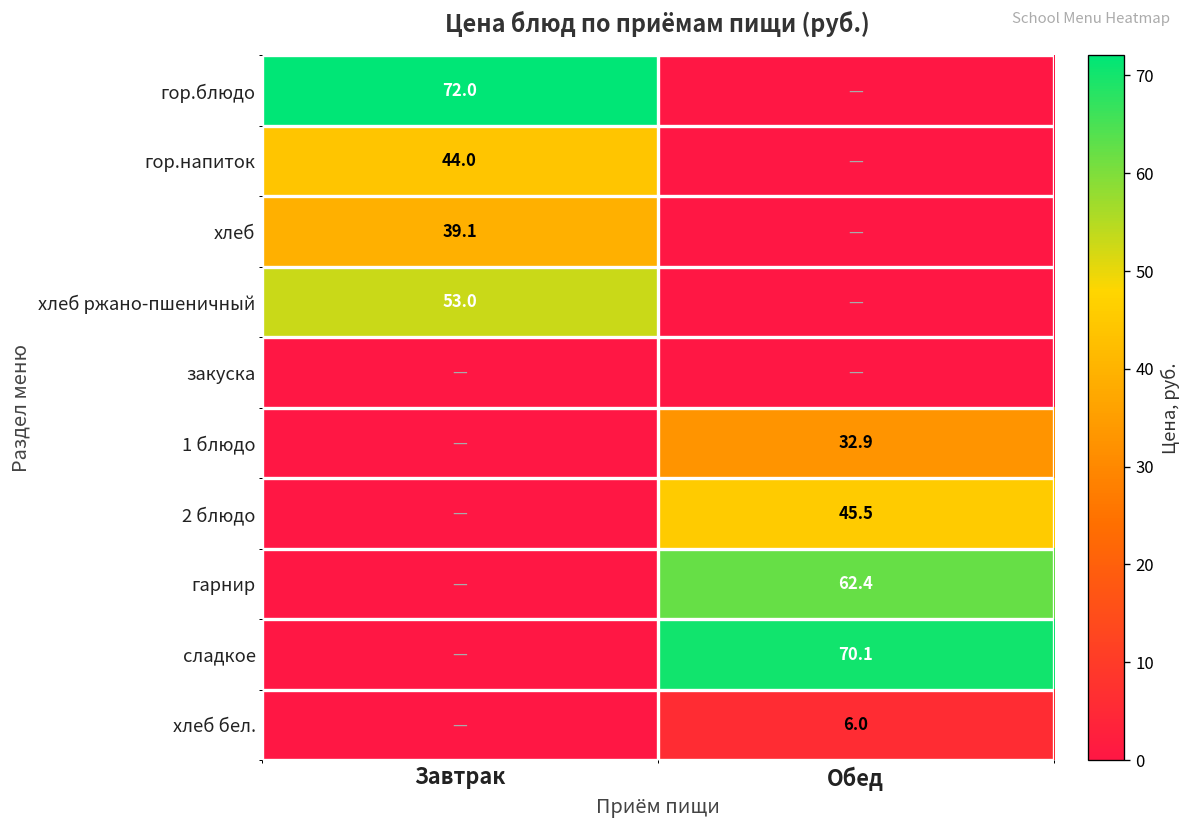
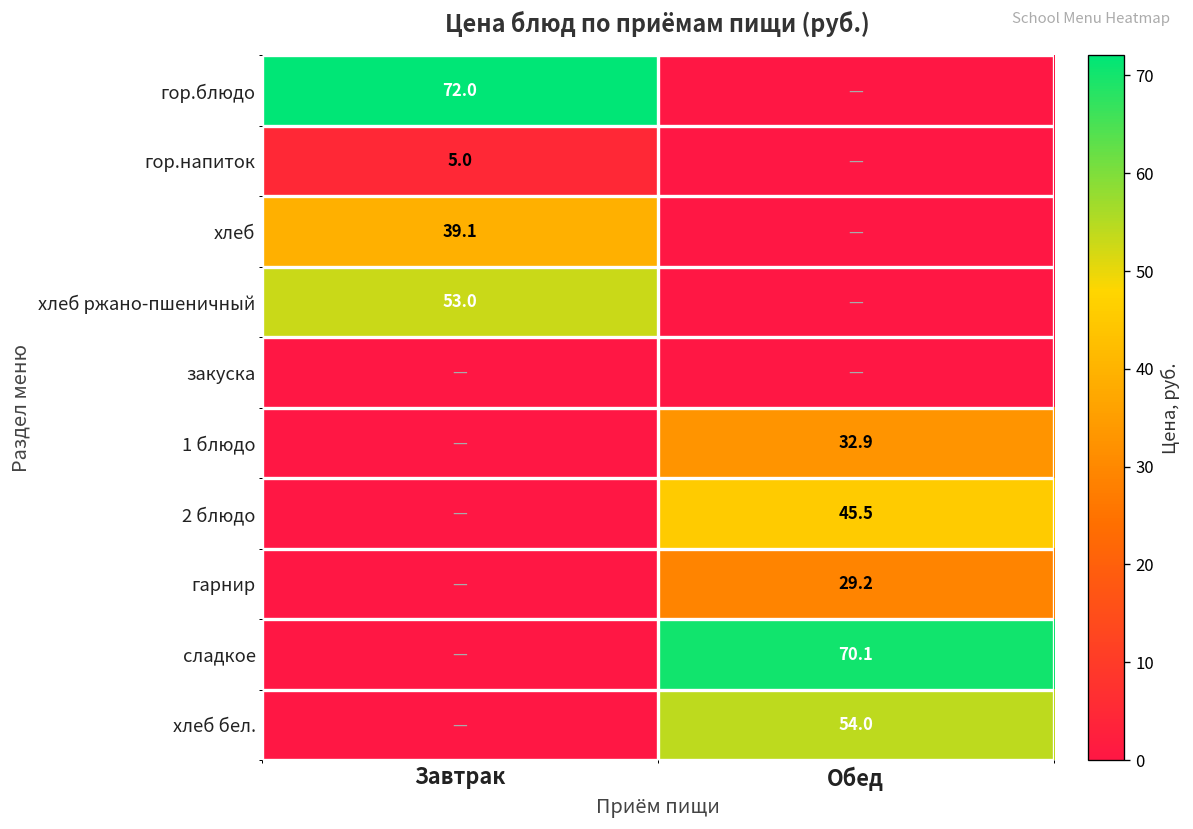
гор.напиток, Завтрак: 44.0 -> 5.0
гарнир, Обед: 62.4 -> 29.2
хлеб бел., Обед: 6.0 -> 54.0
